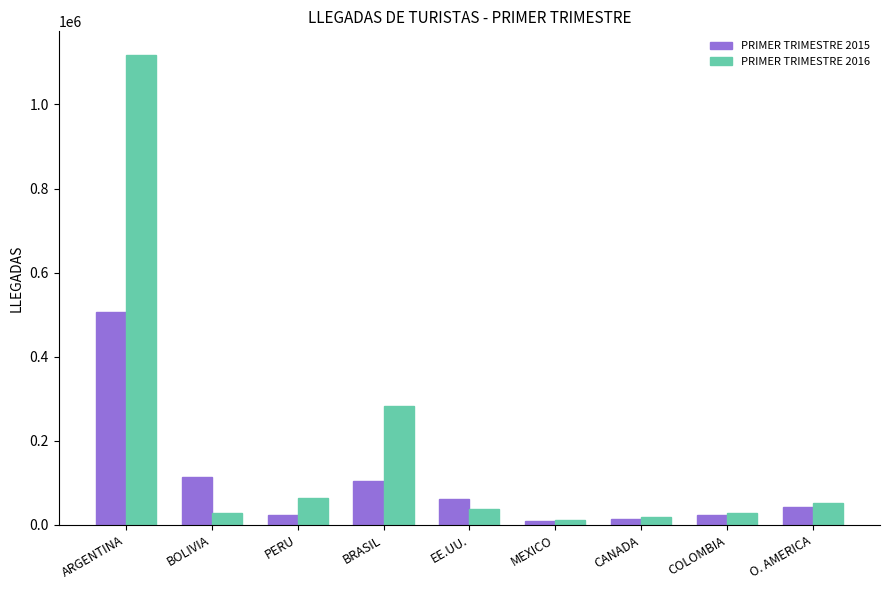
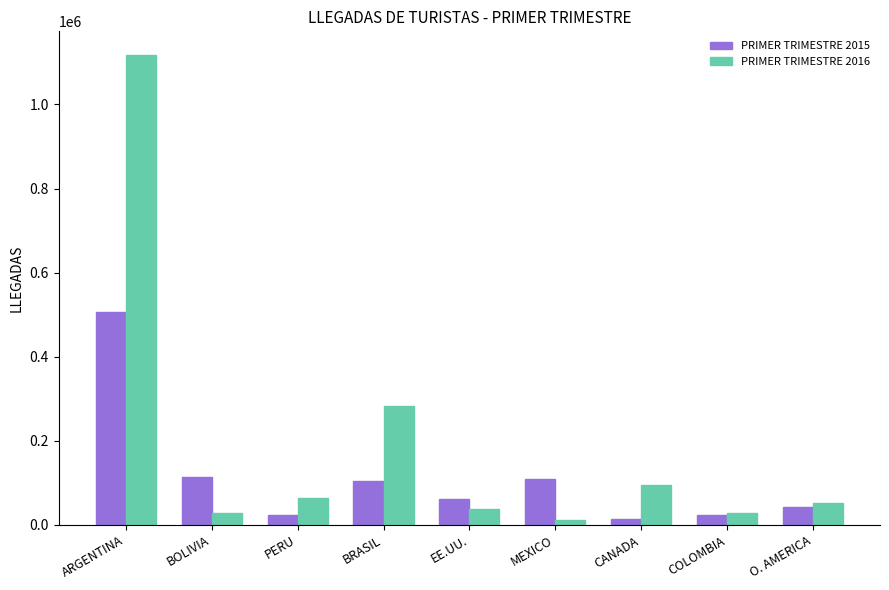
PRIMER TRIMESTRE 2015, MEXICO: 10000 -> 110000
PRIMER TRIMESTRE 2016, CANADA: 20000 -> 90000
